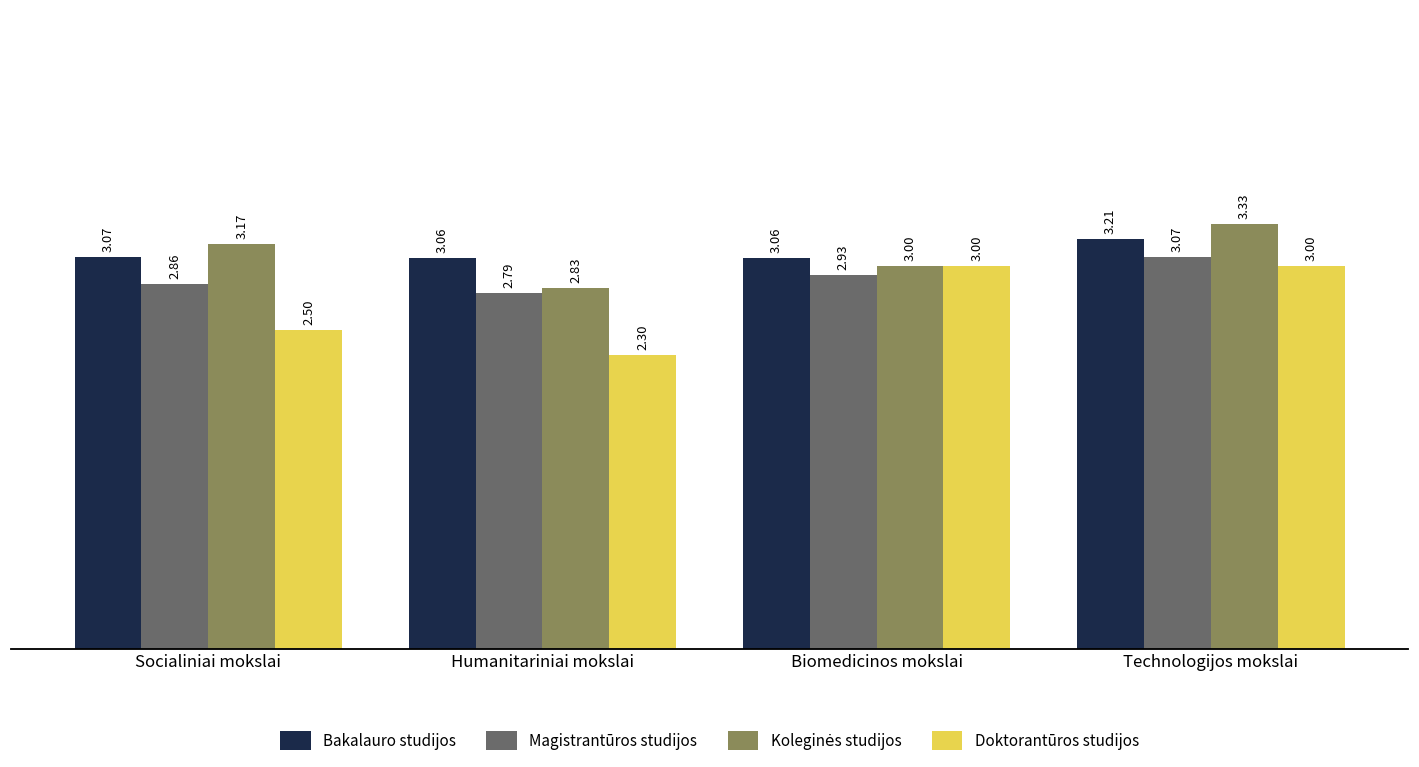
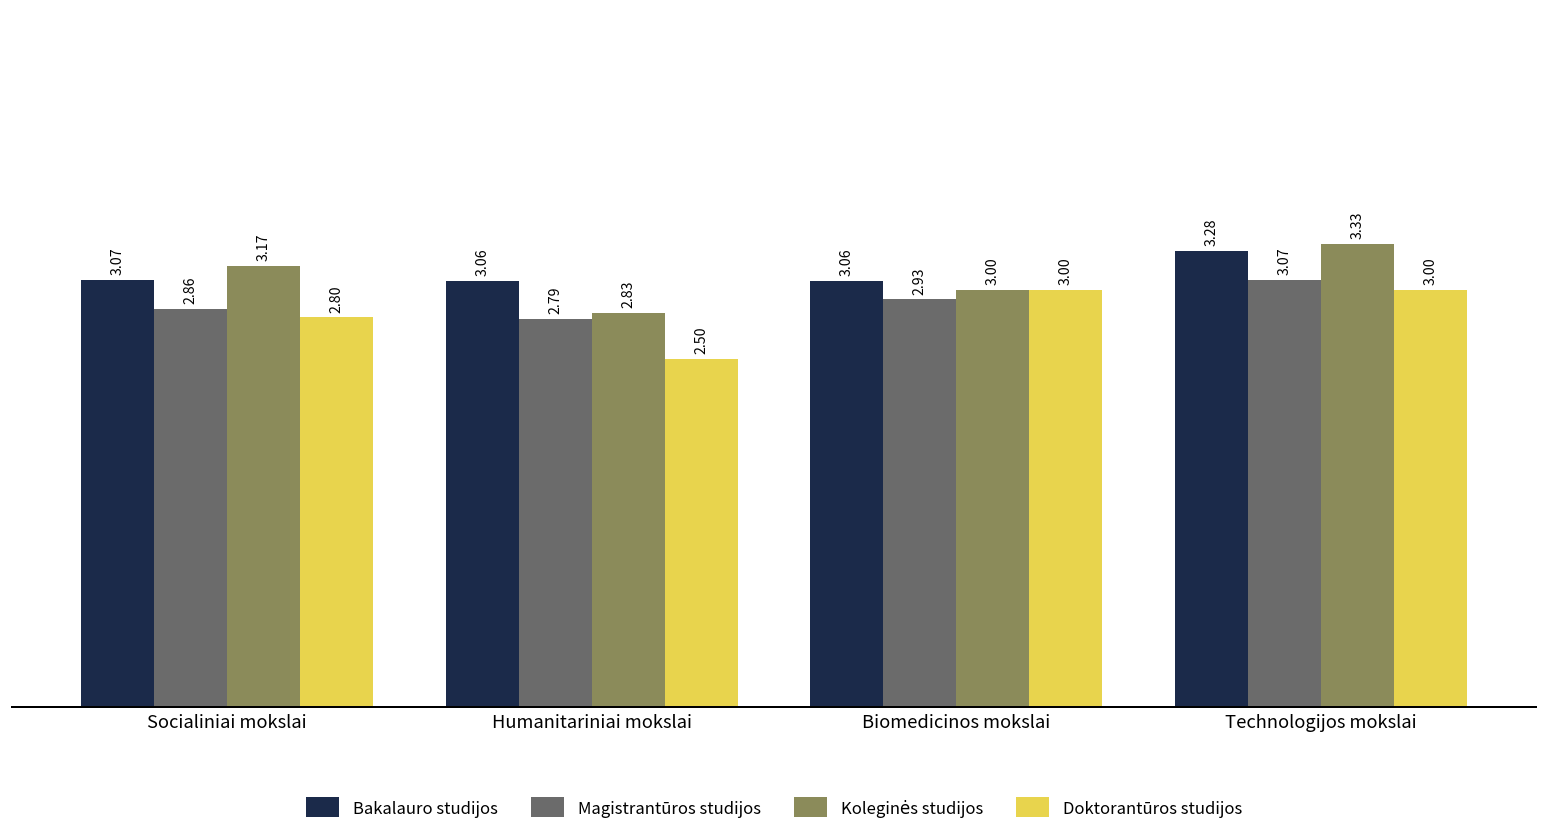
Doktorantūros studijos, Socialiniai mokslai: 2.50 -> 2.80
Doktorantūros studijos, Humanitariniai mokslai: 2.30 -> 2.50
Bakalauro studijos, Technologijos mokslai: 3.21 -> 3.28
